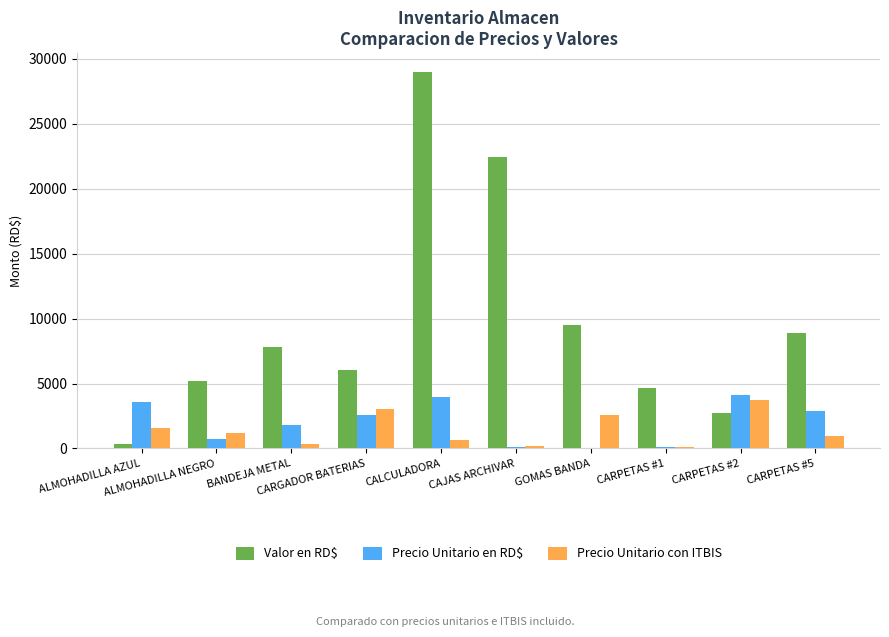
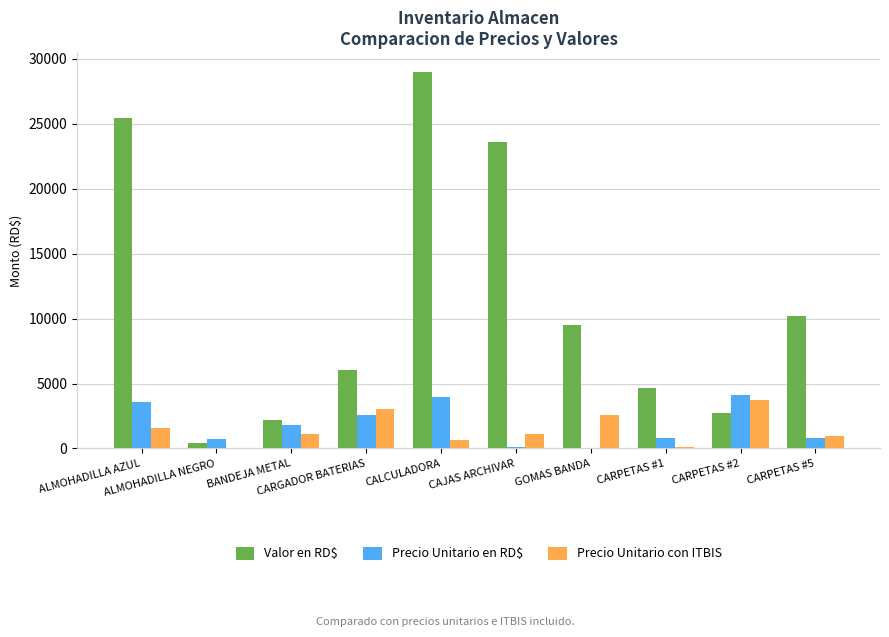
Valor en RD$, ALMOHADILLA AZUL: 300 -> 25400
Valor en RD$, ALMOHADILLA NEGRO: 5200 -> 400
Precio Unitario con ITBIS, ALMOHADILLA NEGRO: 1200 -> 0
Valor en RD$, BANDEJA METAL: 7800 -> 2200
Precio Unitario con ITBIS, BANDEJA METAL: 400 -> 1100
Valor en RD$, CAJAS ARCHIVAR: 22400 -> 23600
Precio Unitario con ITBIS, CAJAS ARCHIVAR: 200 -> 1100
Precio Unitario en RD$, CARPETAS #1: 100 -> 800
Valor en RD$, CARPETAS #5: 8900 -> 10200
Precio Unitario en RD$, CARPETAS #5: 2900 -> 800
